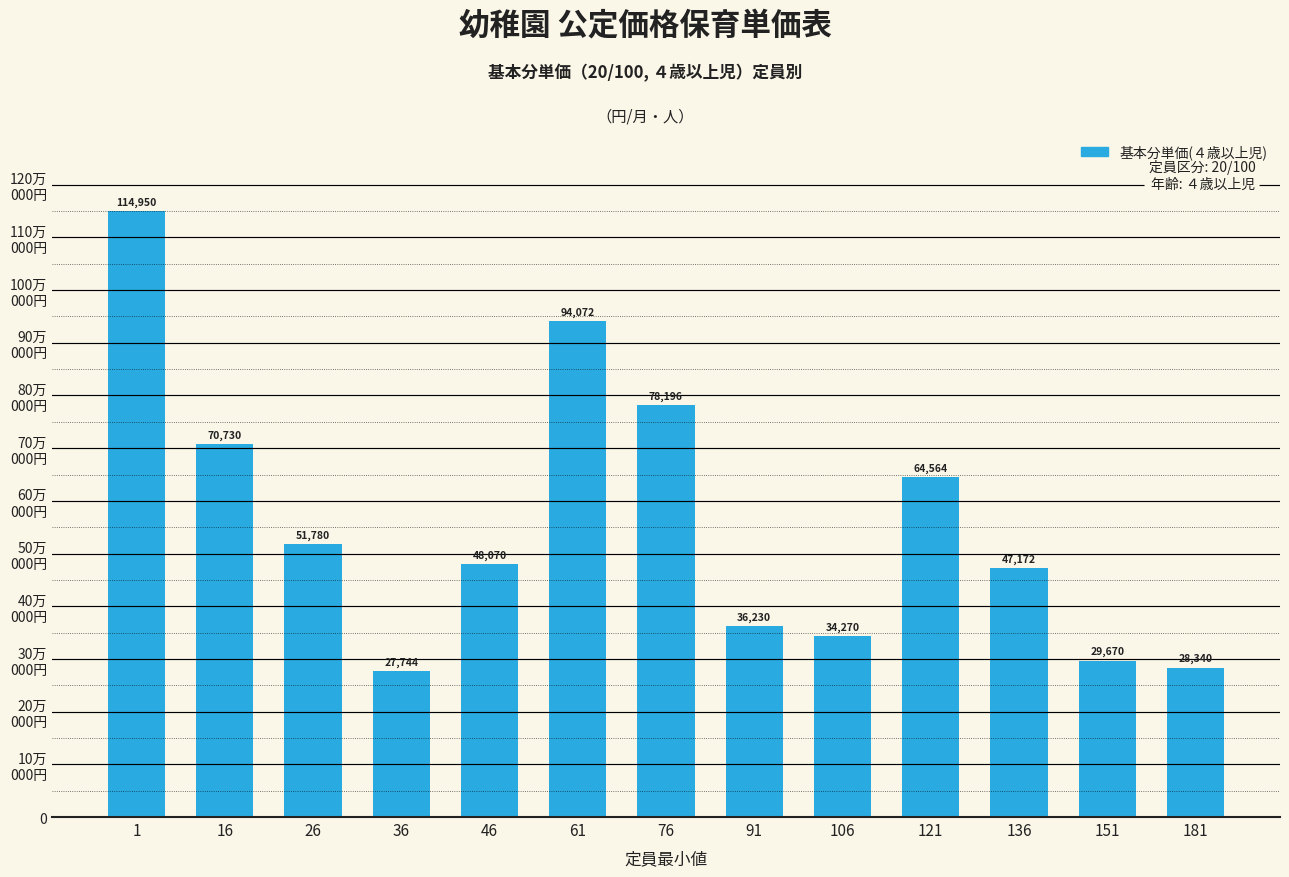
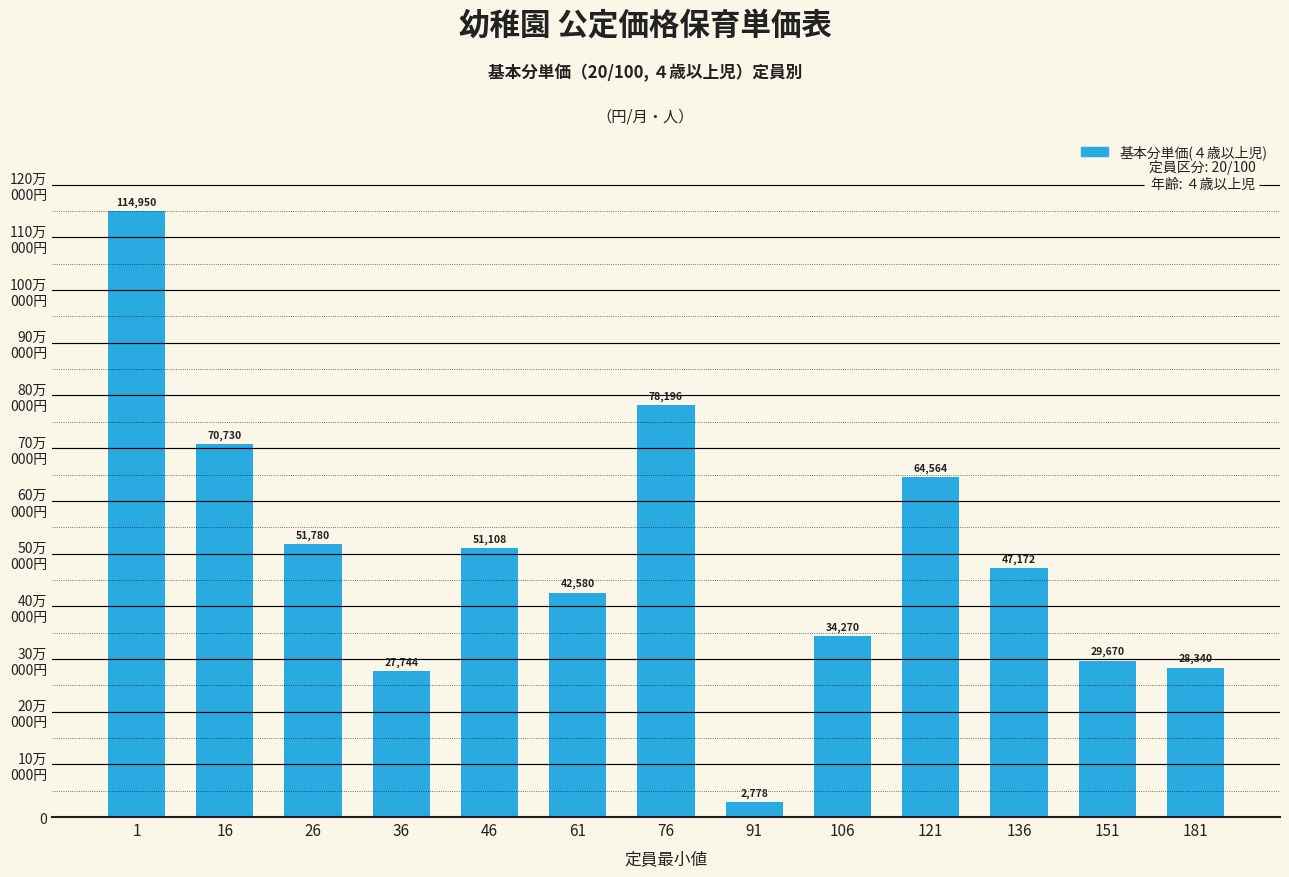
46: 48,070 -> 51,108
61: 94,072 -> 42,580
91: 36,230 -> 2,778
